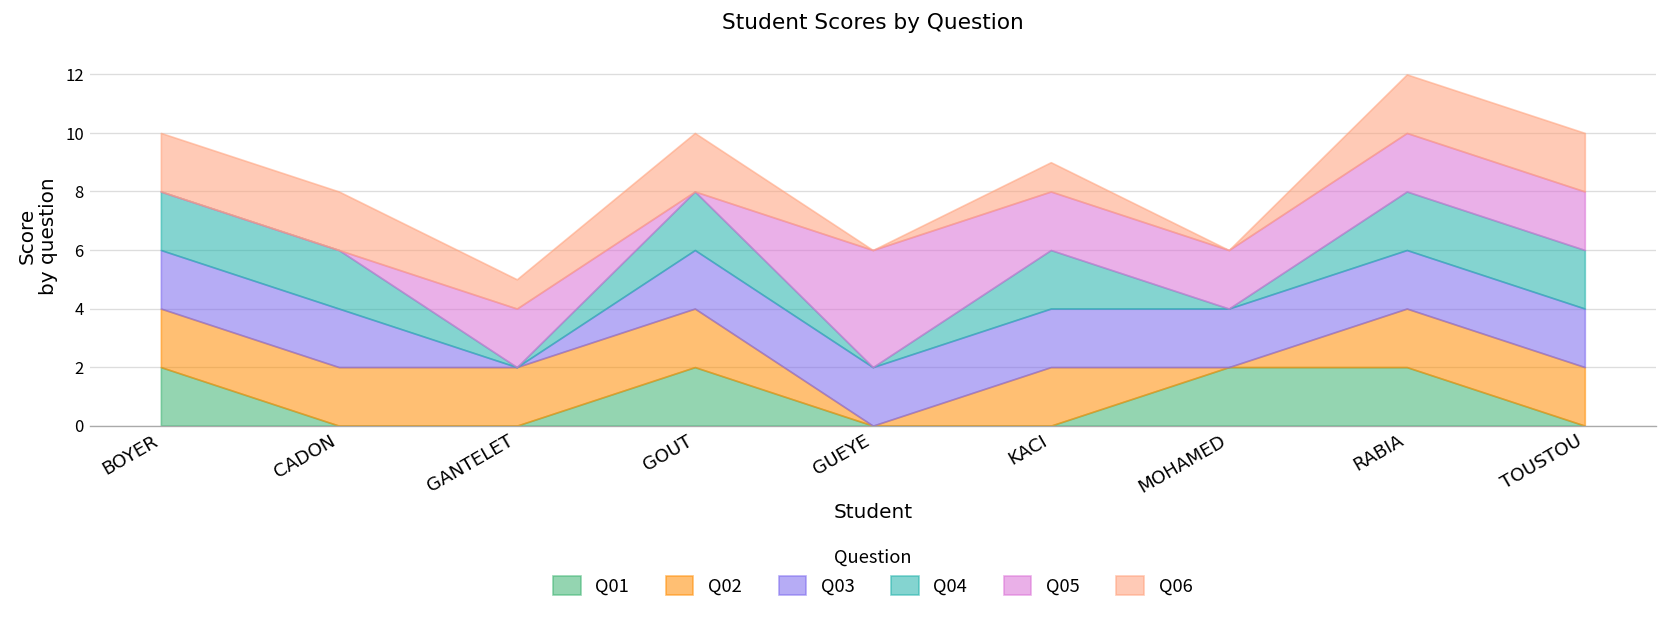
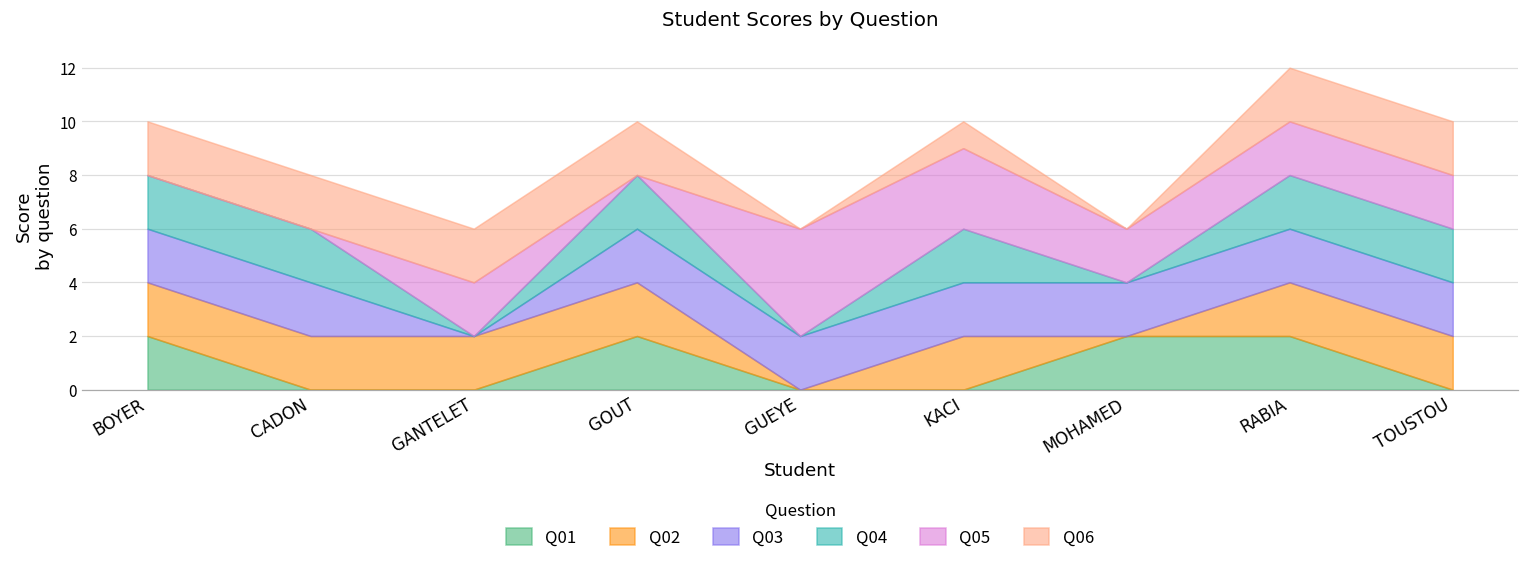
Q06, GANTELET: 1 -> 2
Q05, KACI: 2 -> 3
